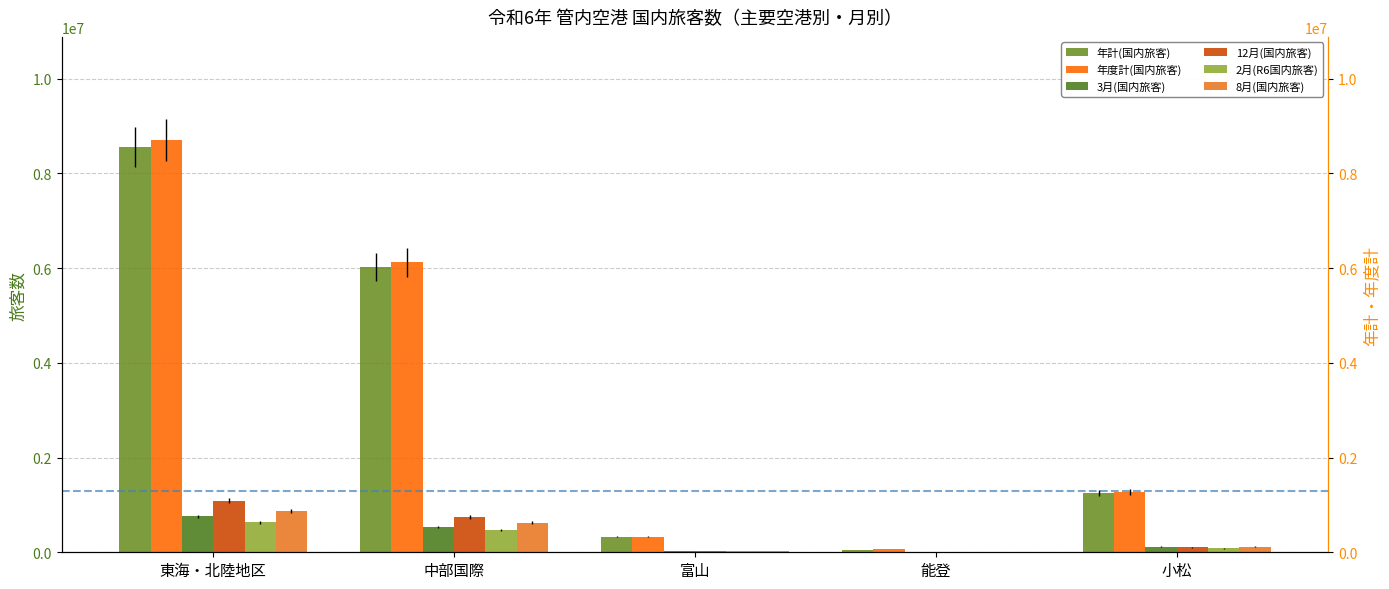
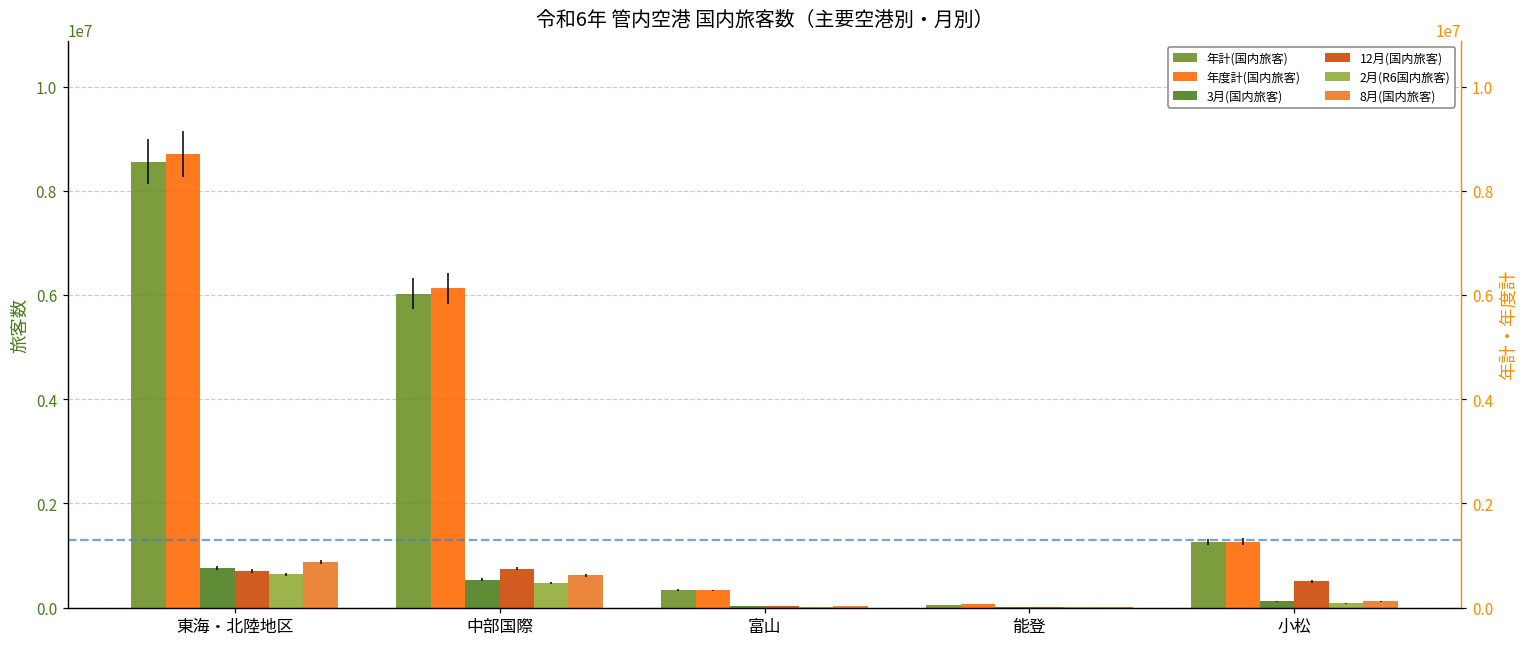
12月(国内旅客), 東海・北陸地区: 1100000 -> 700000
12月(国内旅客), 小松: 100000 -> 500000
